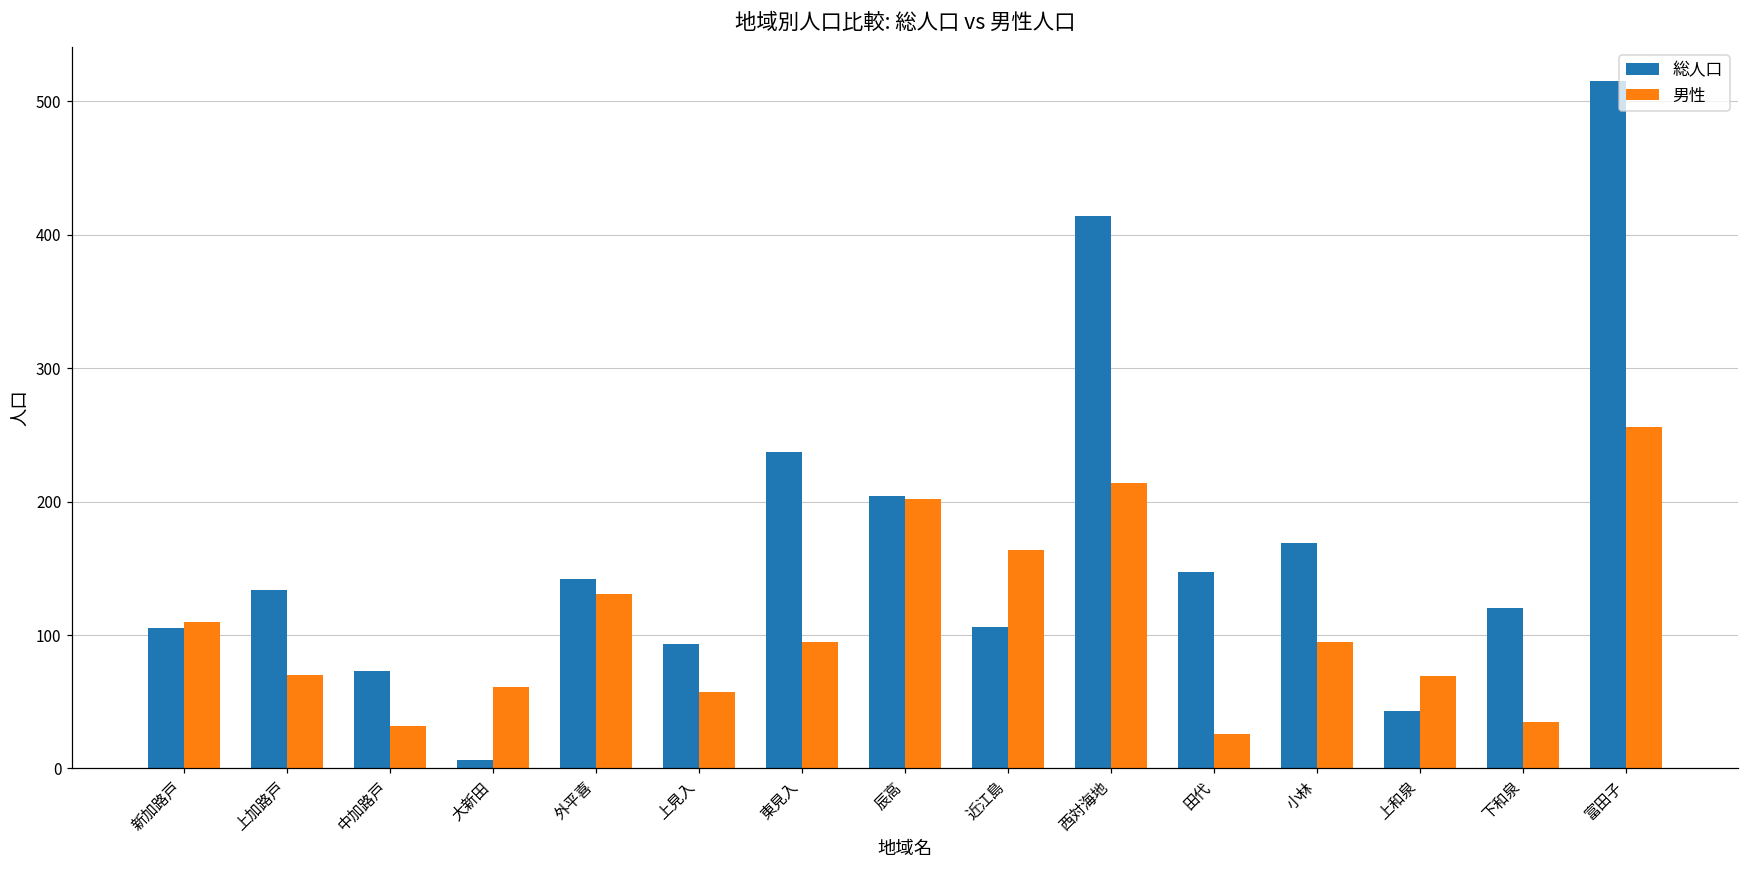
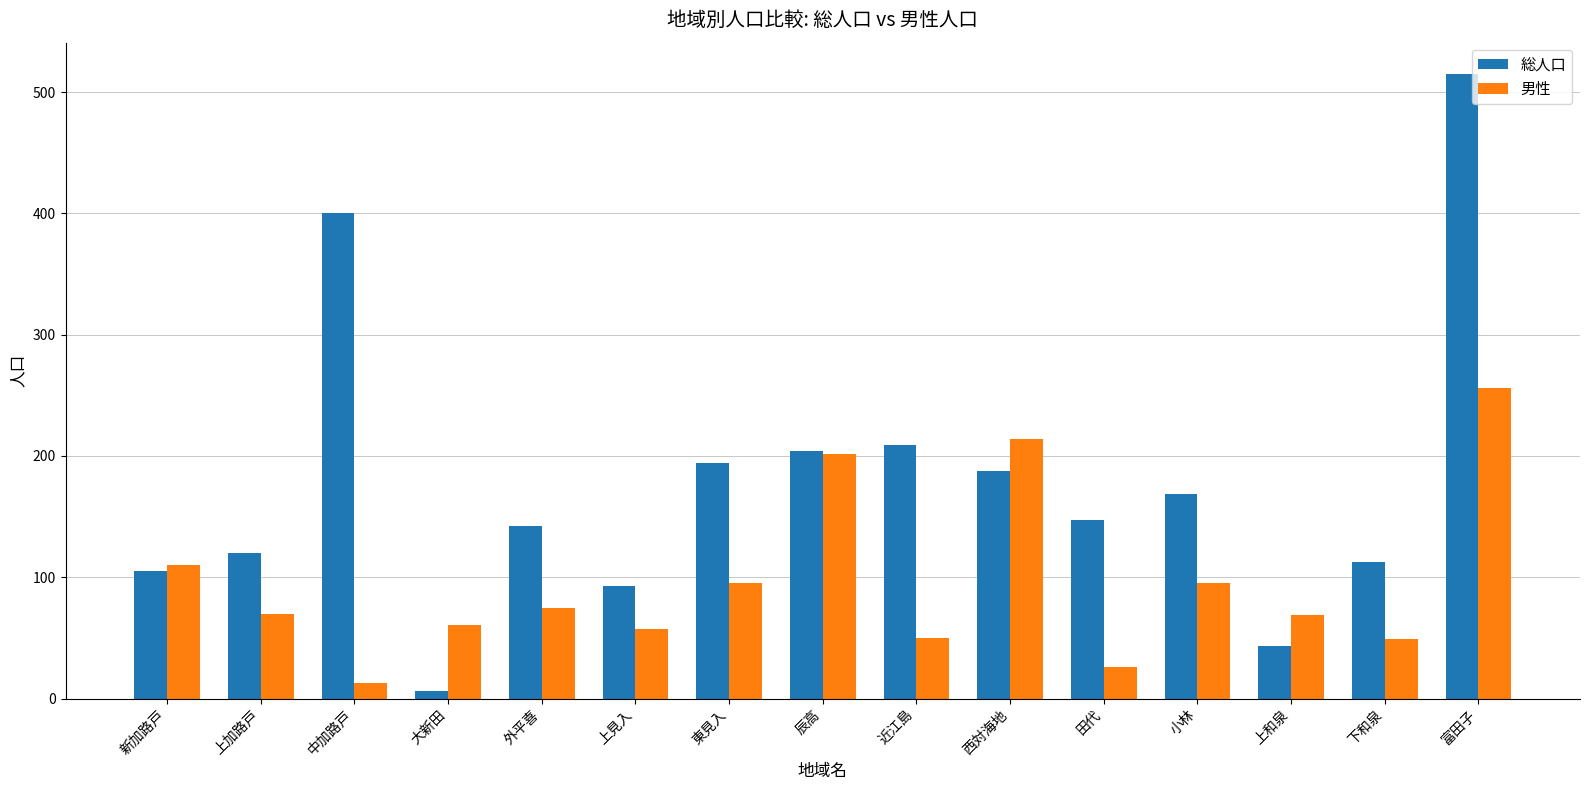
総人口, 上加路戸: 134 -> 120
総人口, 中加路戸: 73 -> 400
男性, 中加路戸: 32 -> 13
男性, 外平喜: 131 -> 75
総人口, 東見入: 237 -> 194
総人口, 近江島: 106 -> 209
男性, 近江島: 164 -> 50
総人口, 西対海地: 414 -> 188
総人口, 下和泉: 120 -> 113
男性, 下和泉: 35 -> 49
